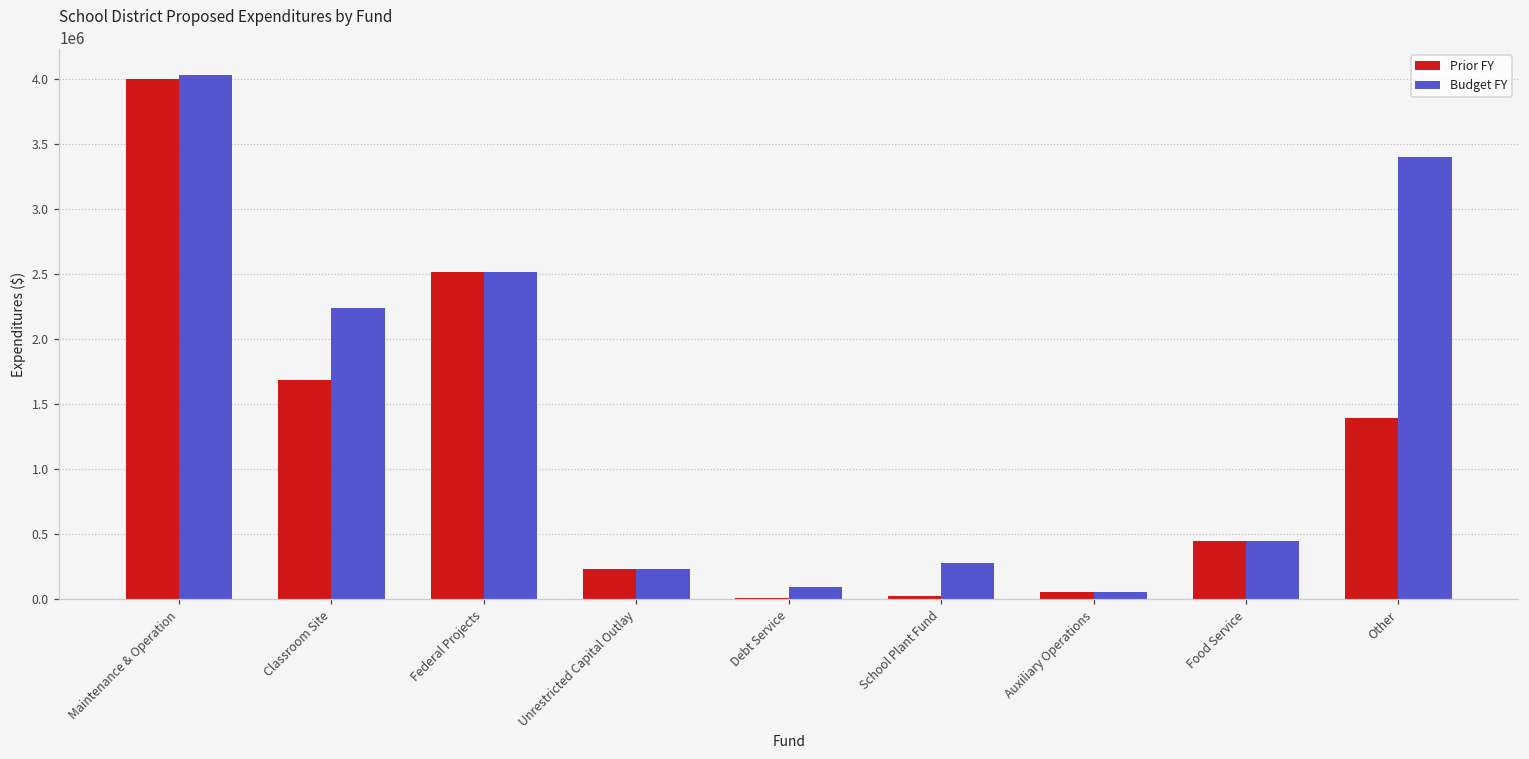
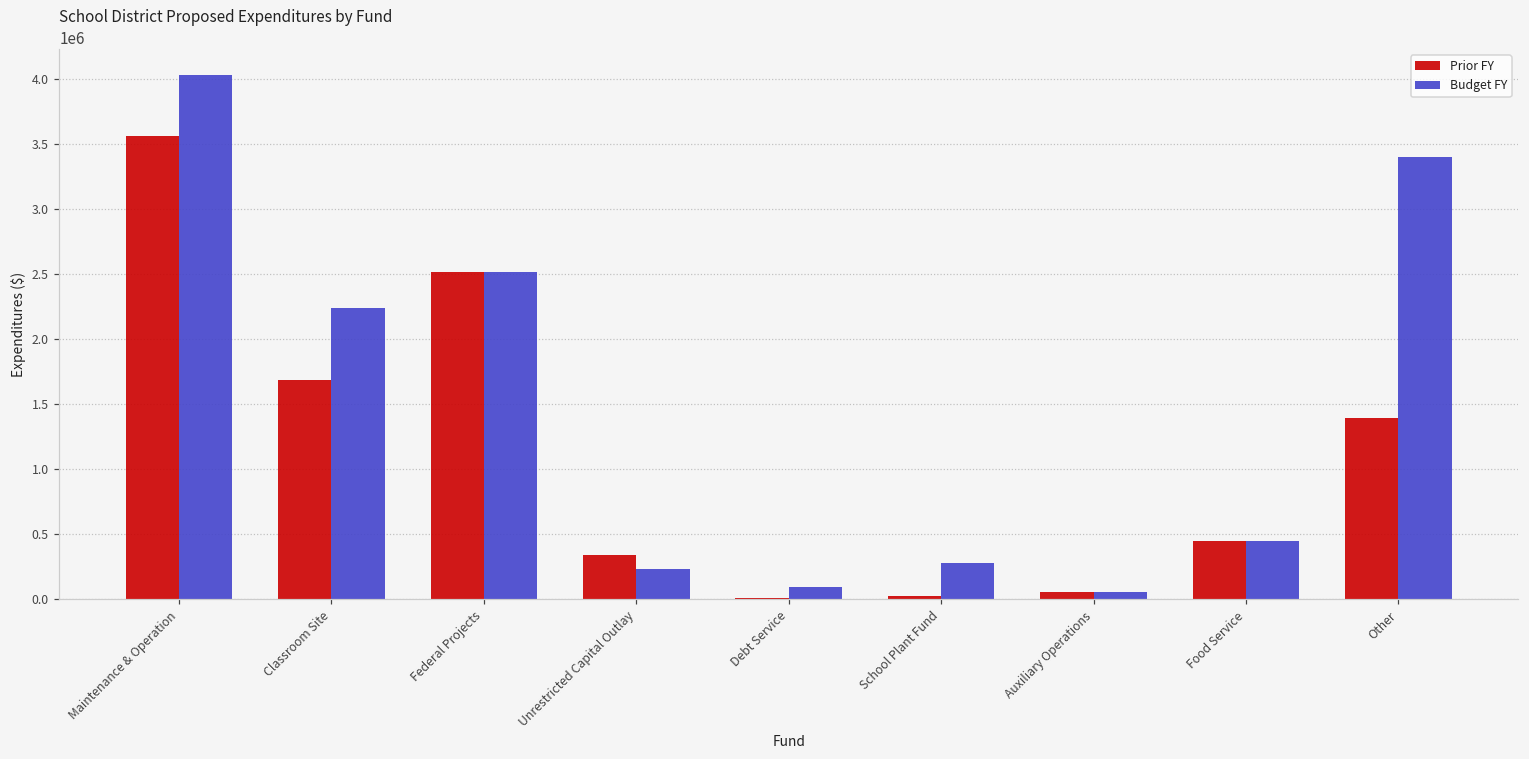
Prior FY, Maintenance & Operation: 4000000 -> 3560000
Prior FY, Unrestricted Capital Outlay: 230000 -> 340000
